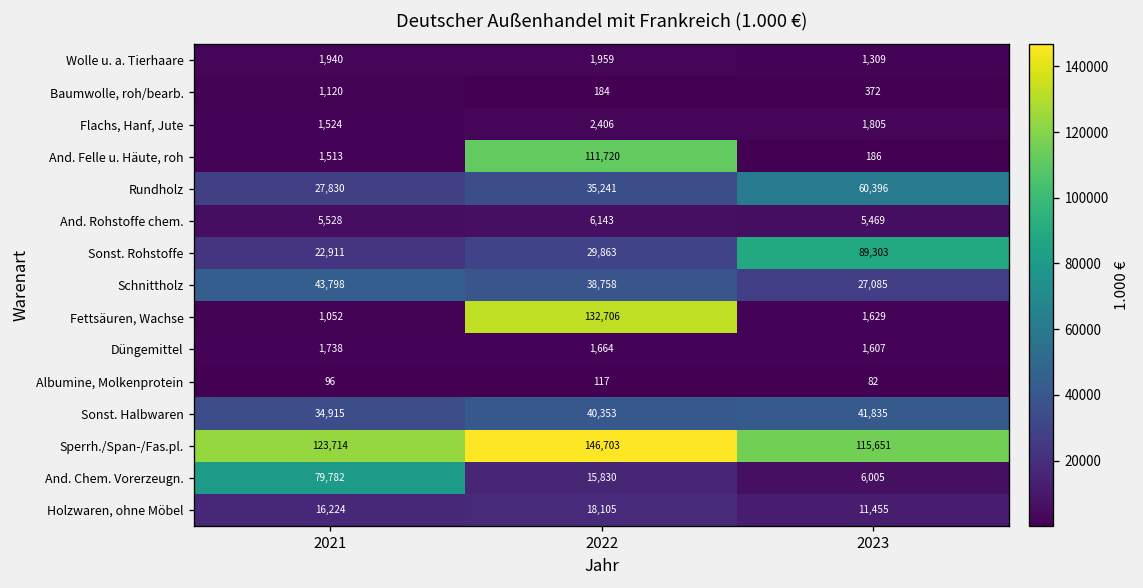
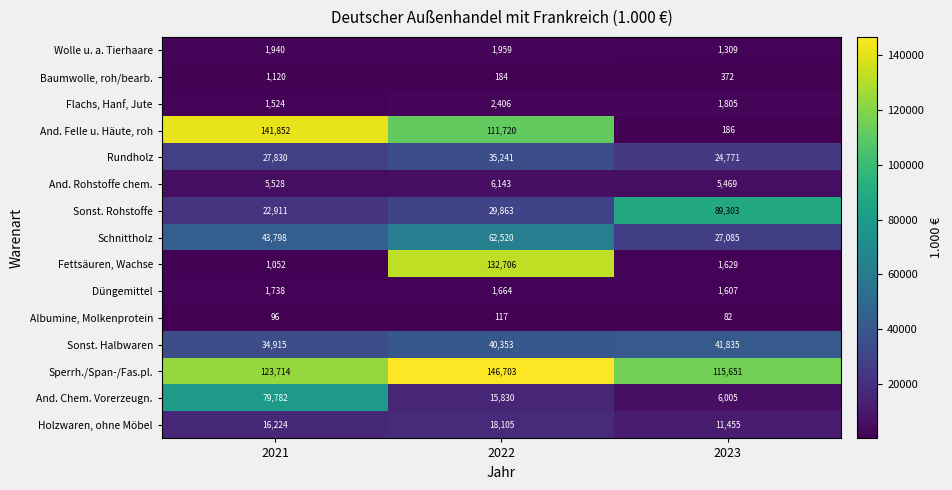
And. Felle u. Häute, roh, 2021: 1,513 -> 141,852
Rundholz, 2023: 60,396 -> 24,771
Schnittholz, 2022: 38,758 -> 62,520
